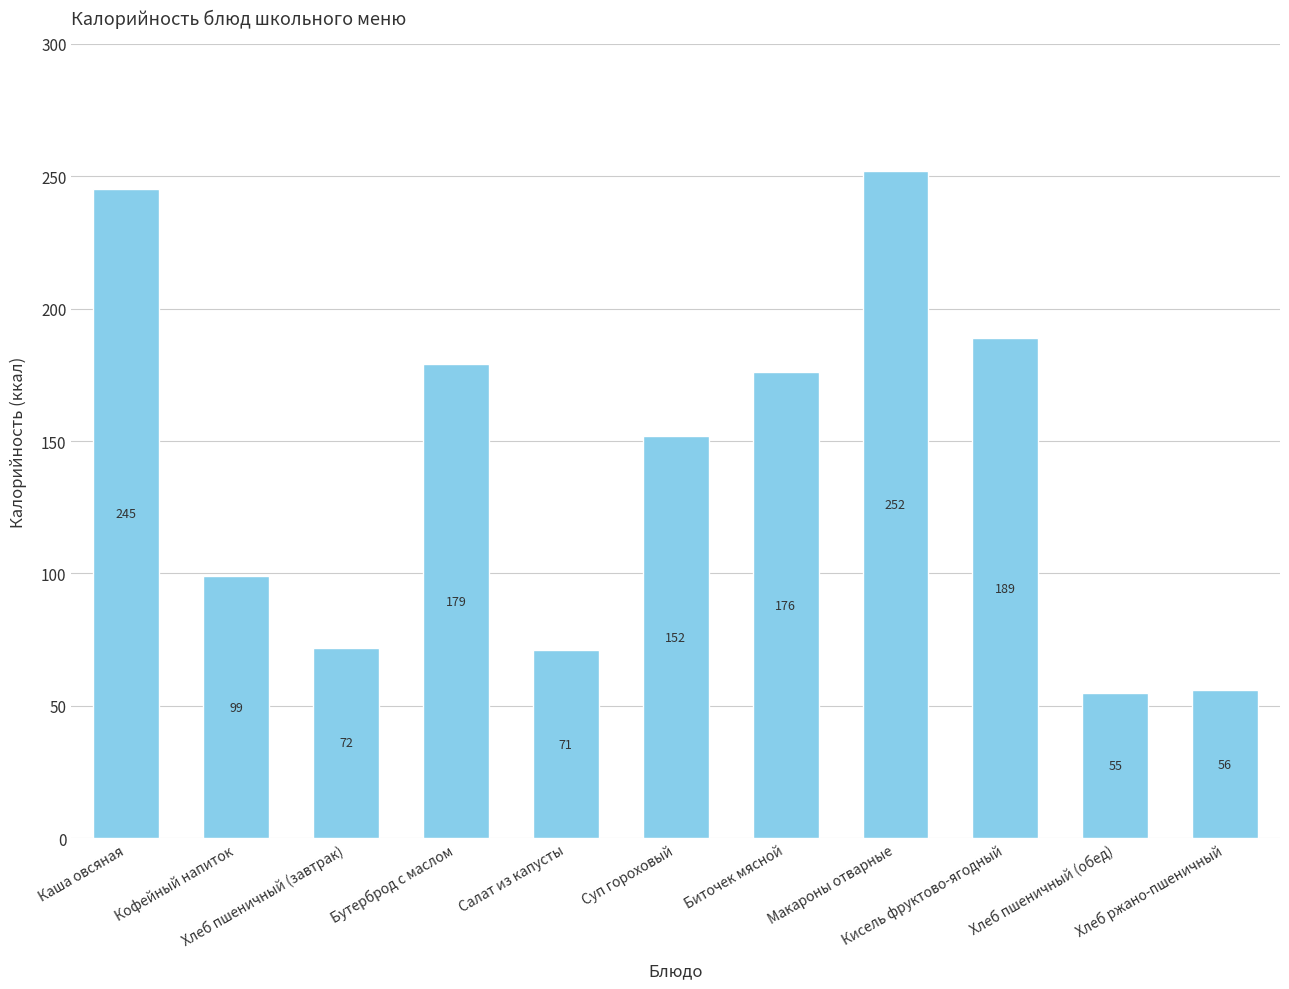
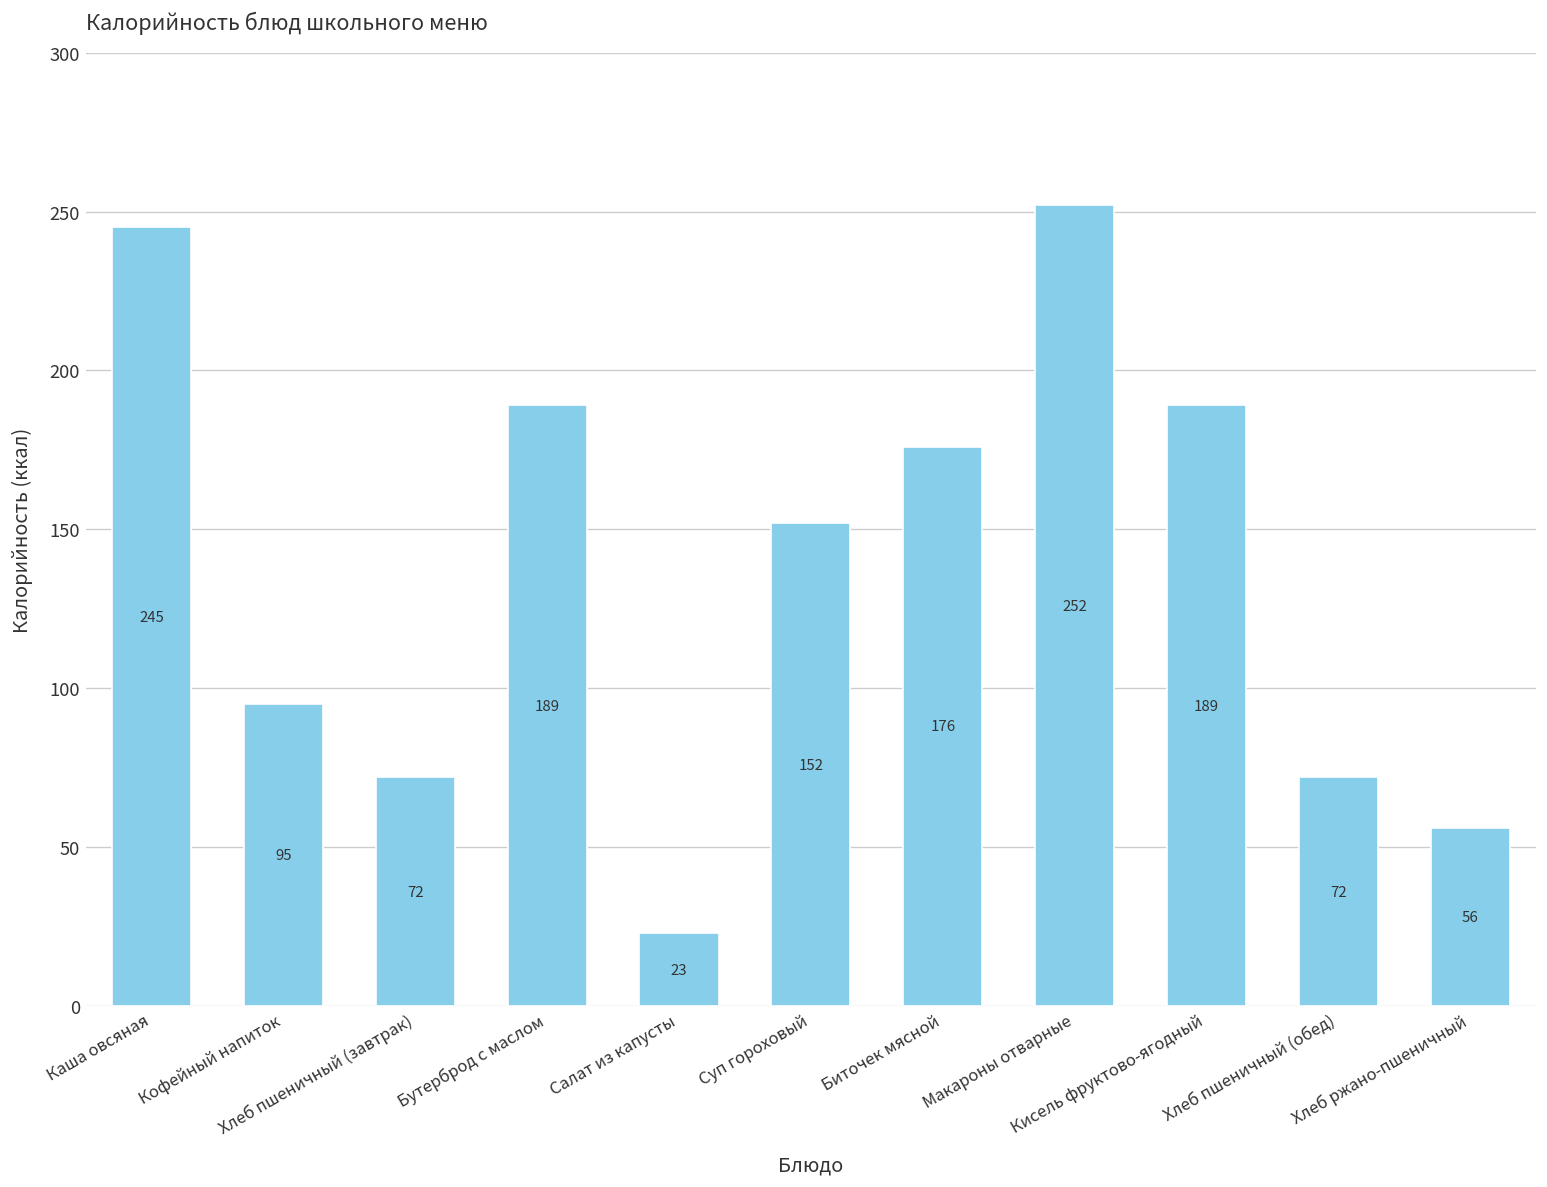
Кофейный напиток: 99 -> 95
Бутерброд с маслом: 179 -> 189
Салат из капусты: 71 -> 23
Хлеб пшеничный (обед): 55 -> 72
